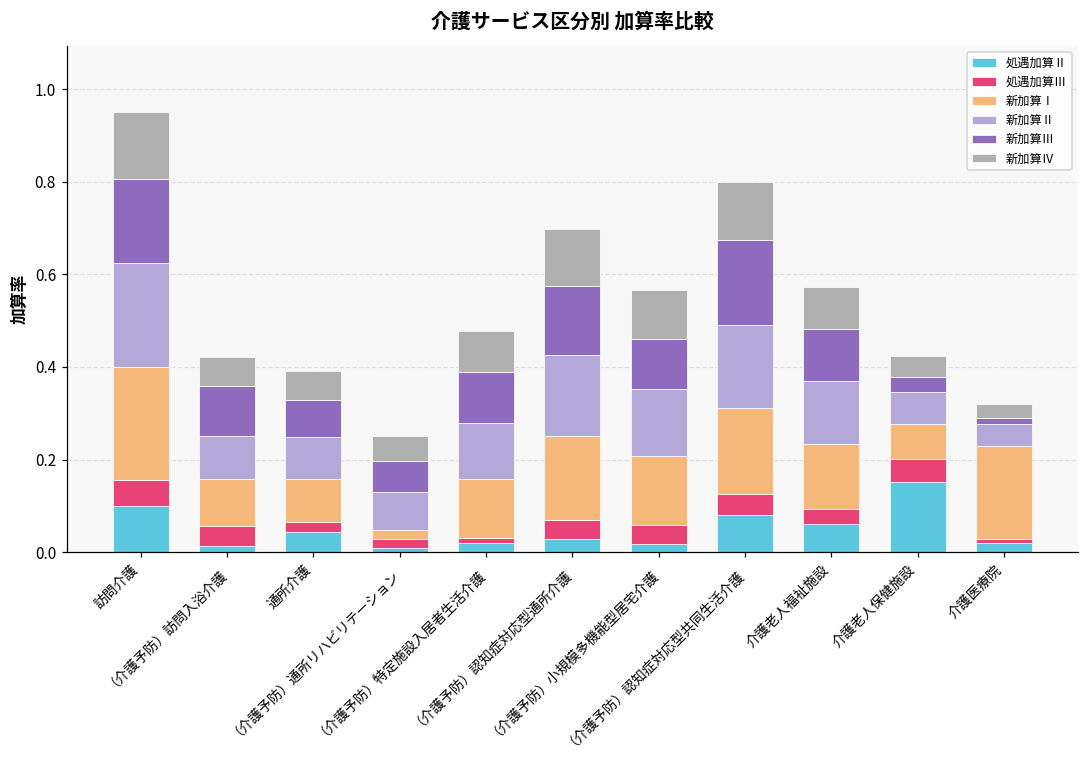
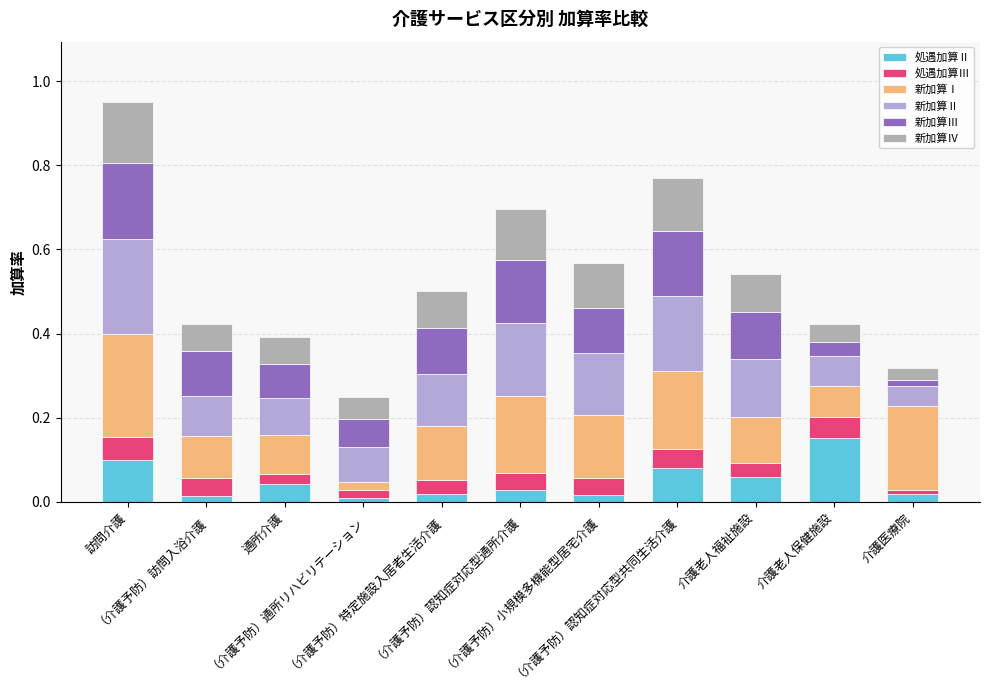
処遇加算Ⅲ, （介護予防）特定施設入居者生活介護: 0.01 -> 0.03
新加算Ⅲ, （介護予防）認知症対応型共同生活介護: 0.18 -> 0.16
新加算Ⅰ, 介護老人福祉施設: 0.14 -> 0.11
